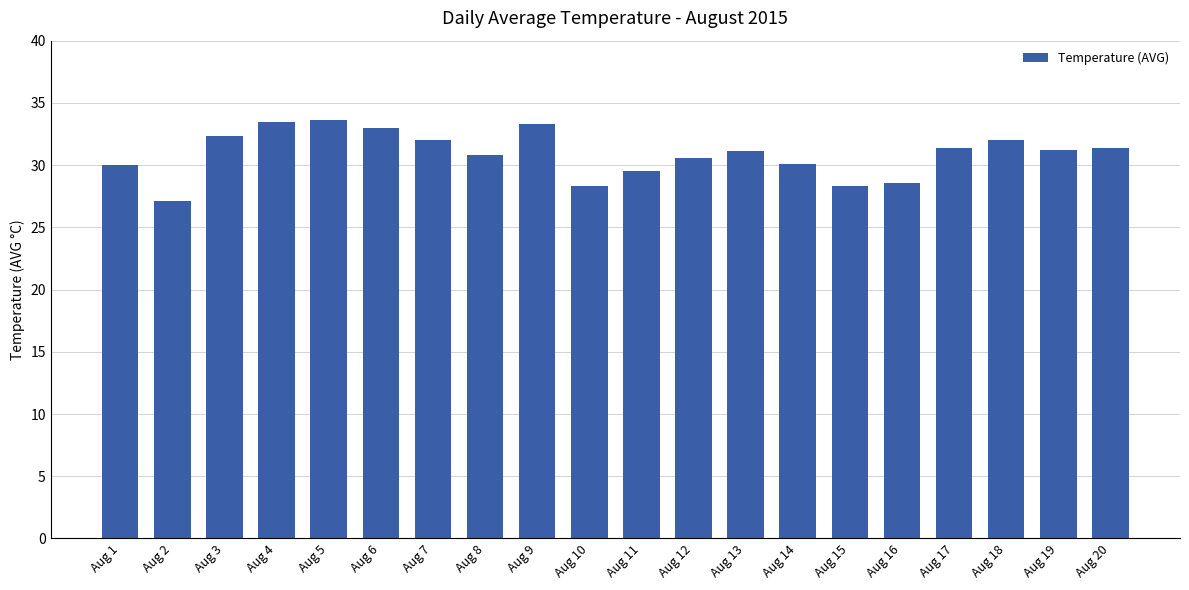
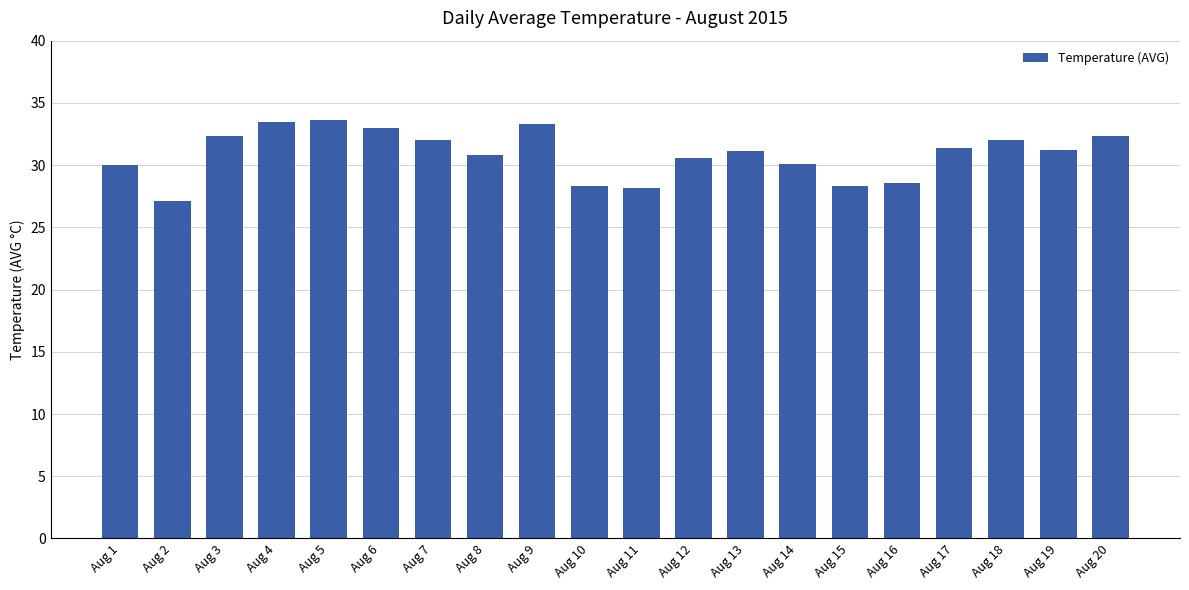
Aug 11: 29.5 -> 28.2
Aug 20: 31.4 -> 32.3
